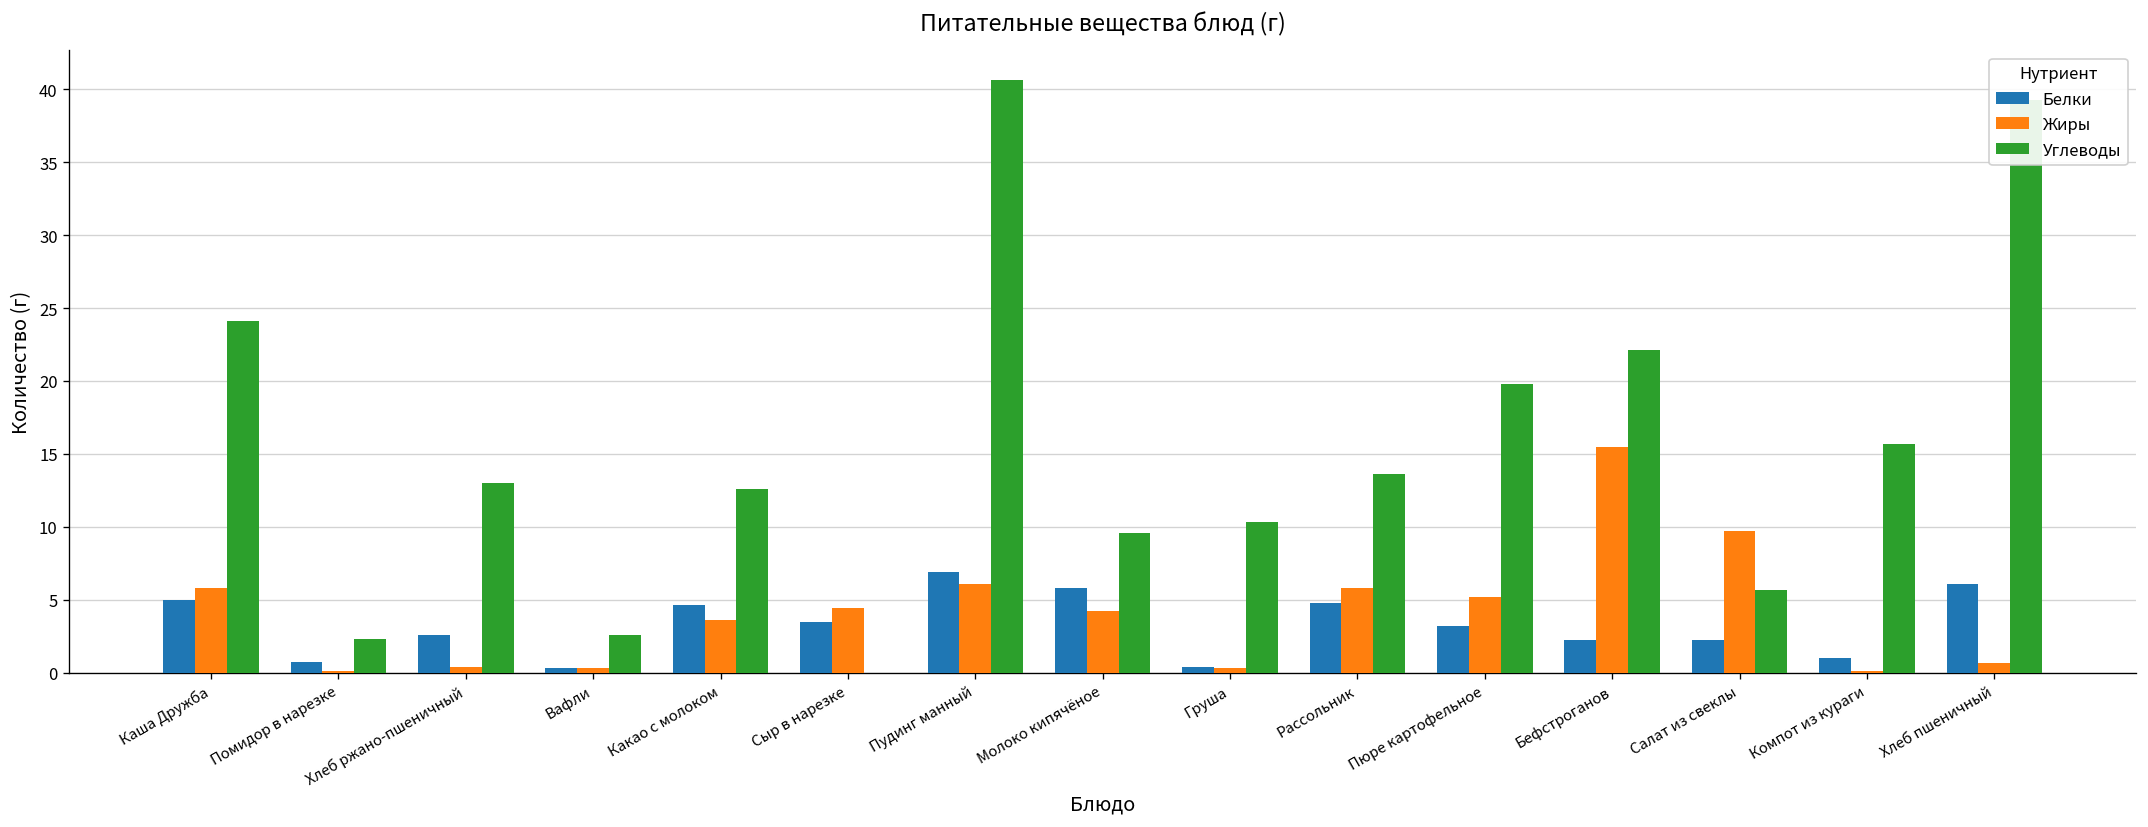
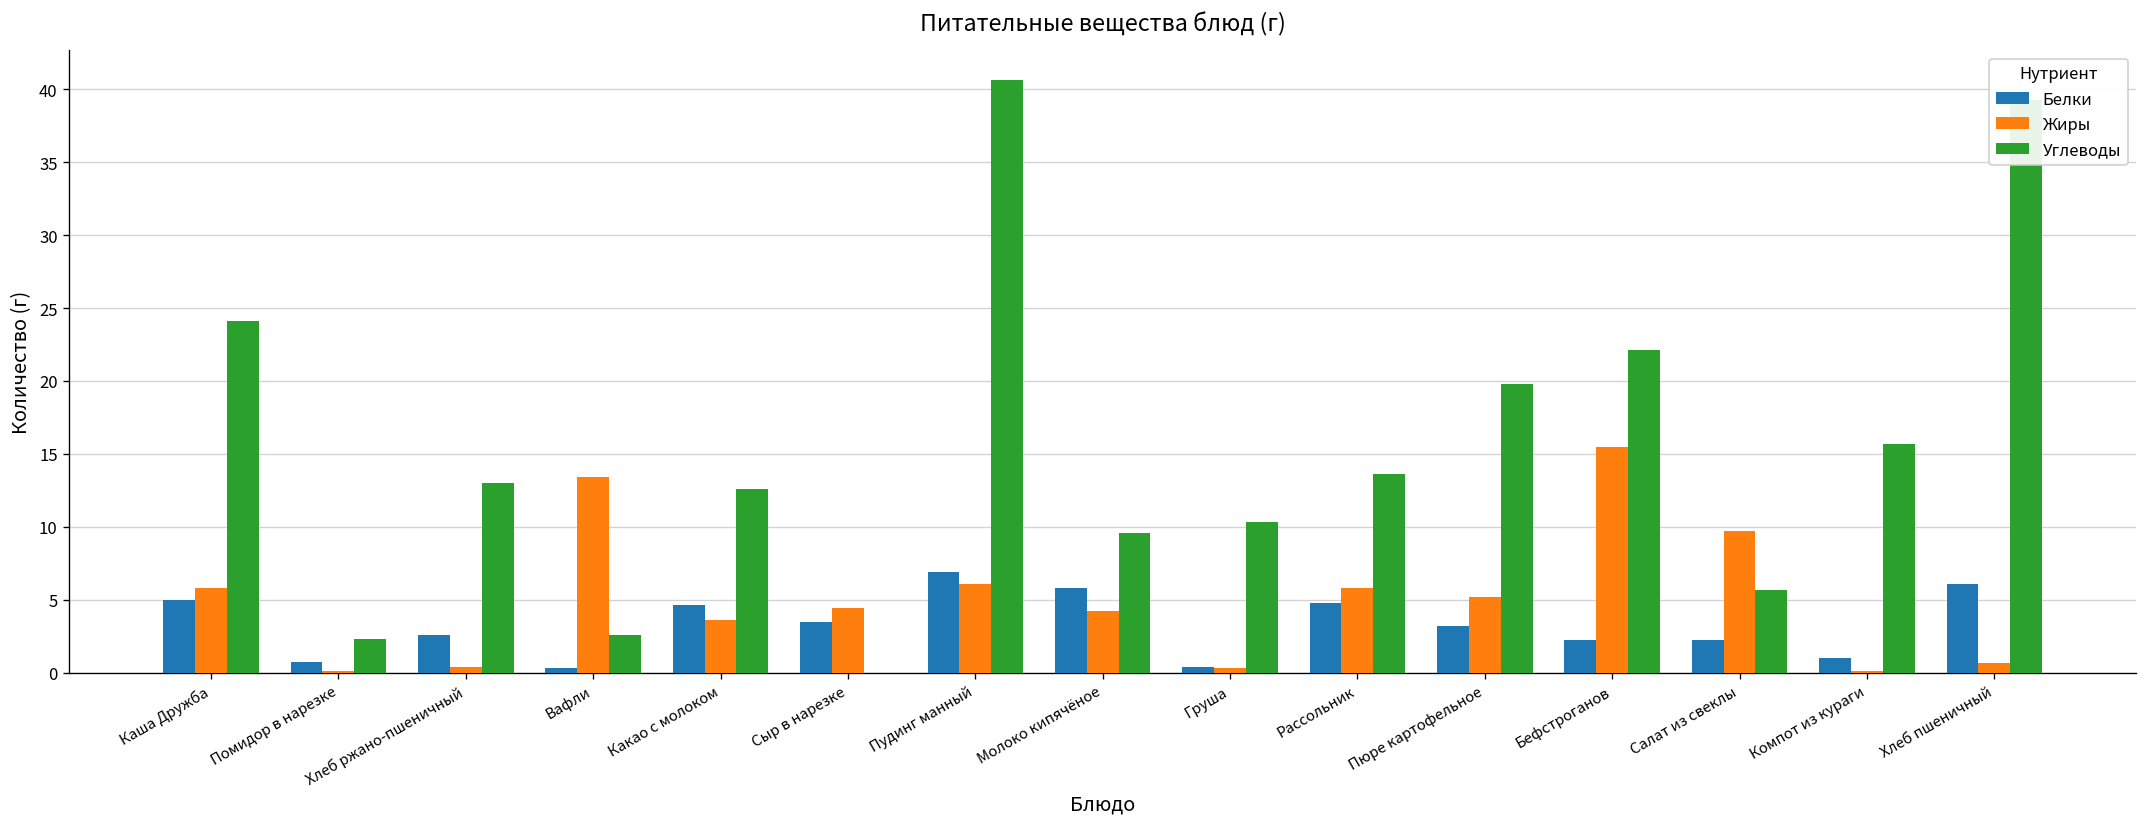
Жиры, Вафли: 0.3 -> 13.4
